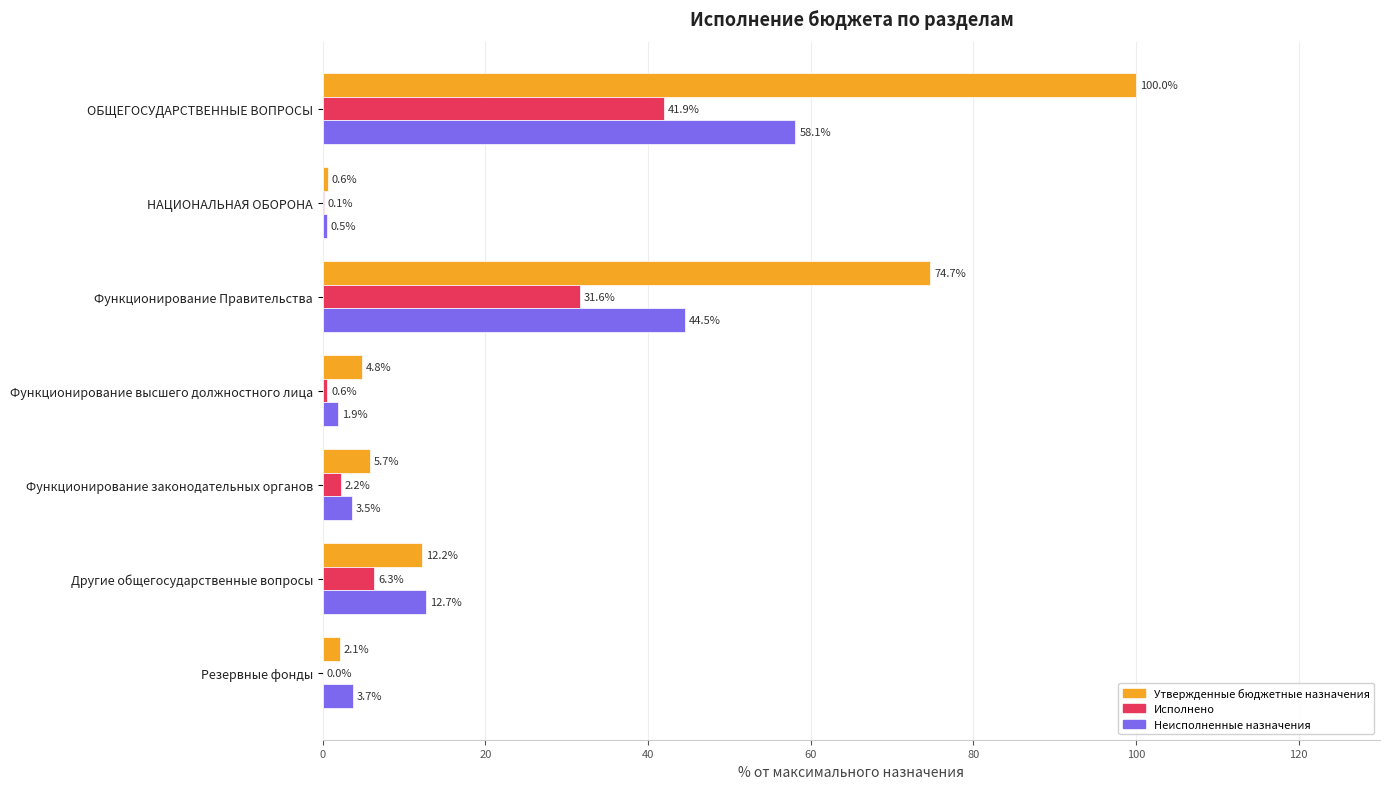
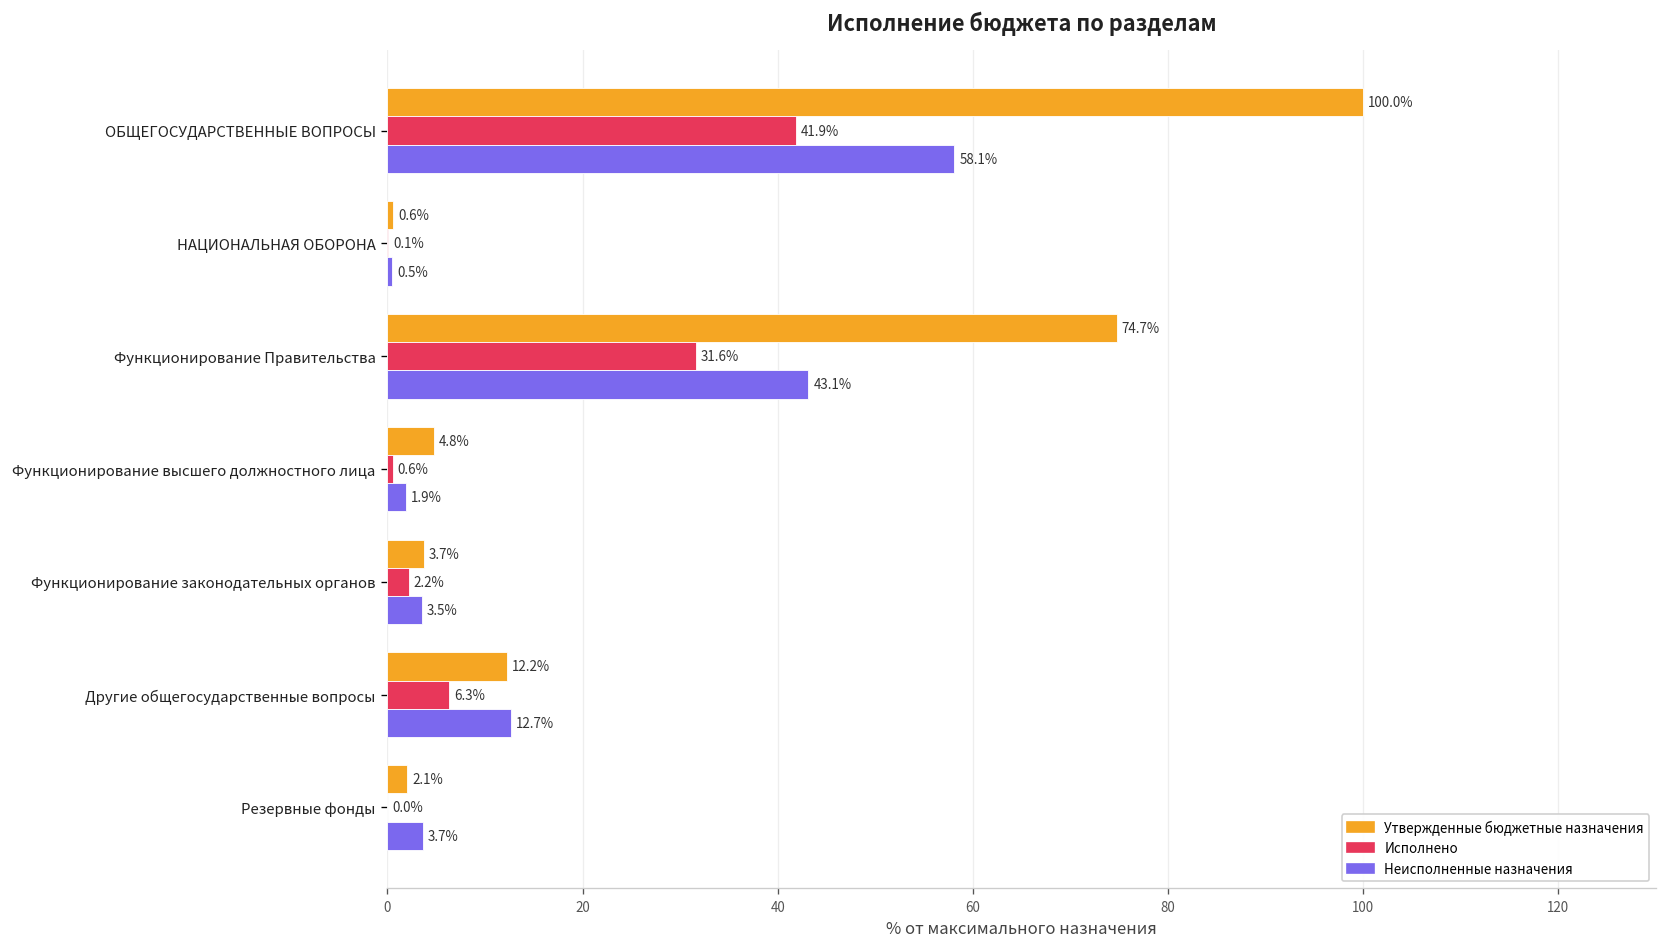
Неисполненные назначения, Функционирование Правительства: 44.5% -> 43.1%
Утвержденные бюджетные назначения, Функционирование законодательных органов: 5.7% -> 3.7%
